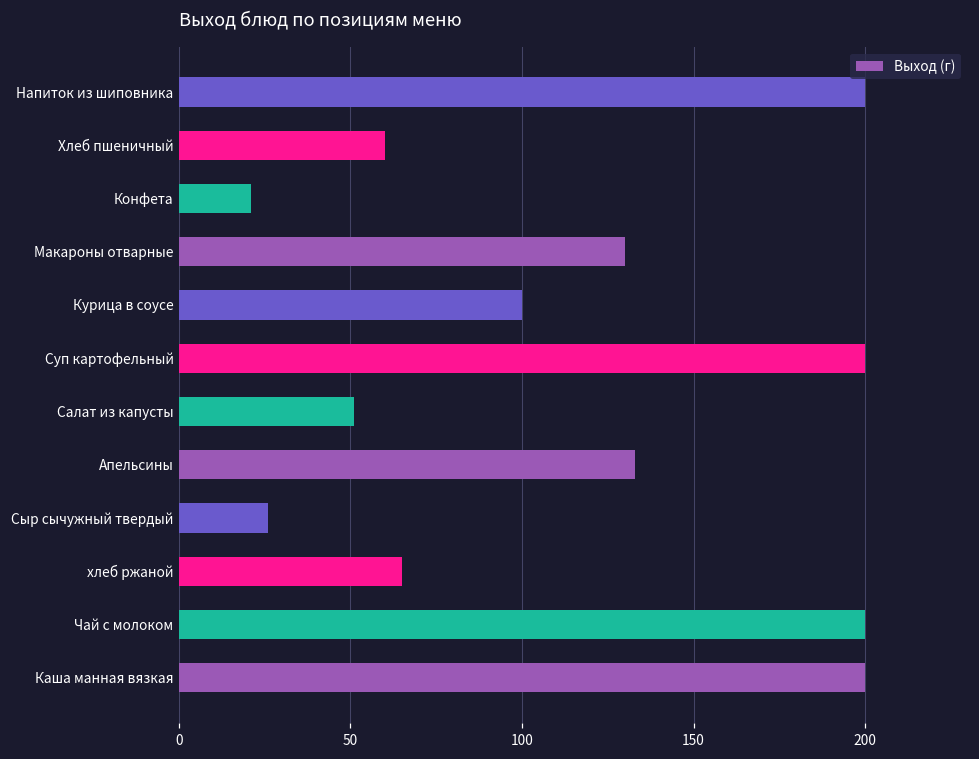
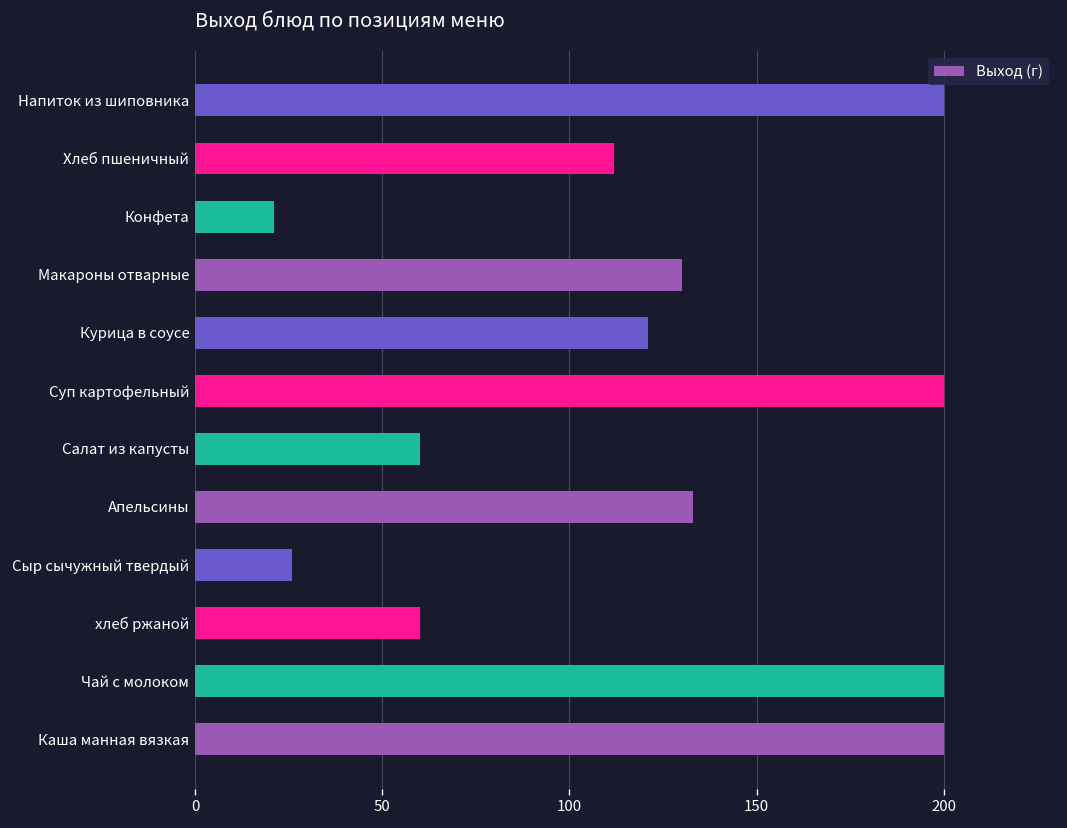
Хлеб пшеничный: 60 -> 112
Курица в соусе: 100 -> 121
Салат из капусты: 51 -> 60
хлеб ржаной: 65 -> 60
